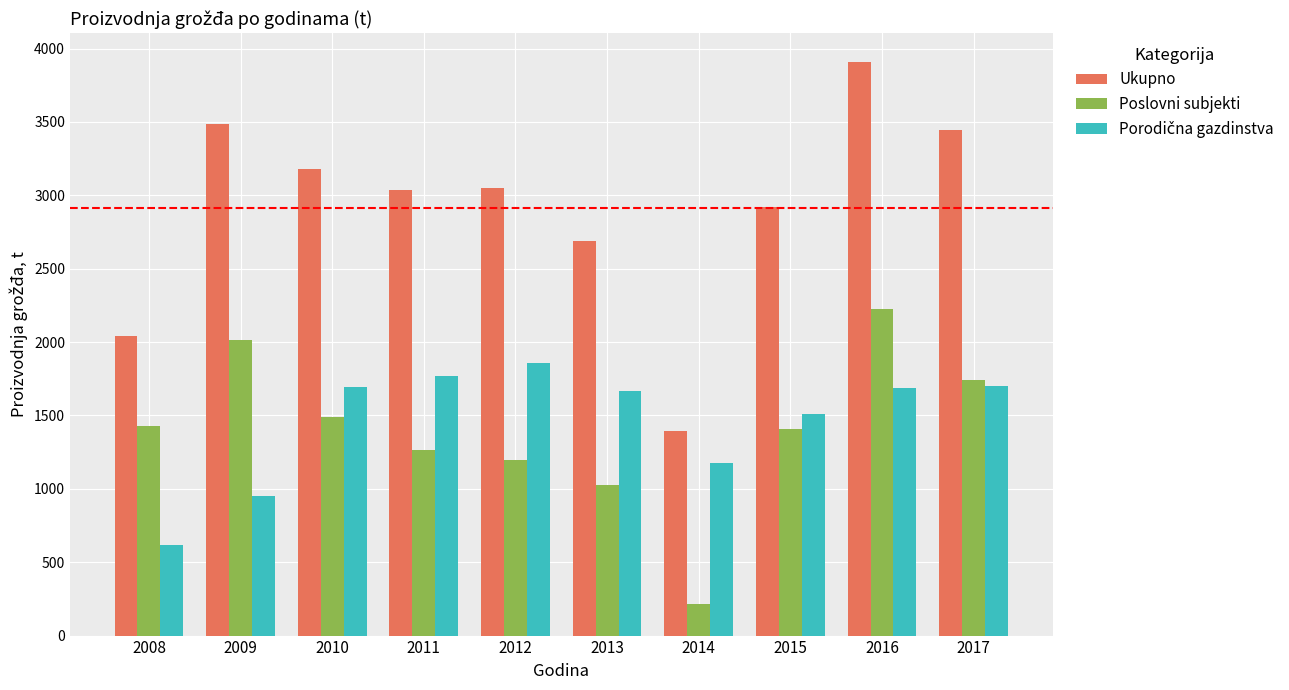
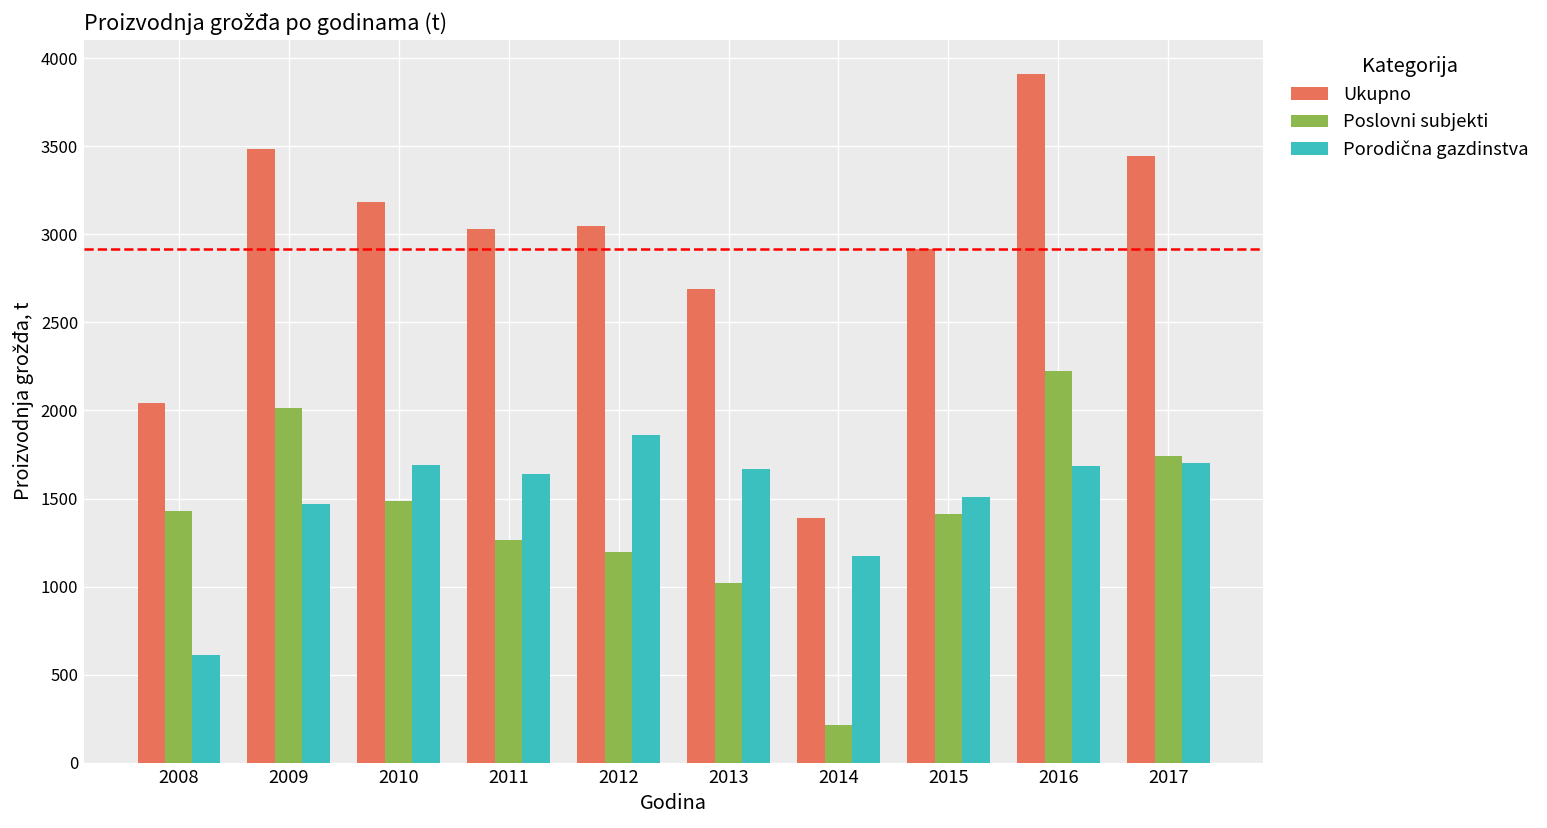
Porodična gazdinstva, 2009: 950 -> 1470
Porodična gazdinstva, 2011: 1770 -> 1640
